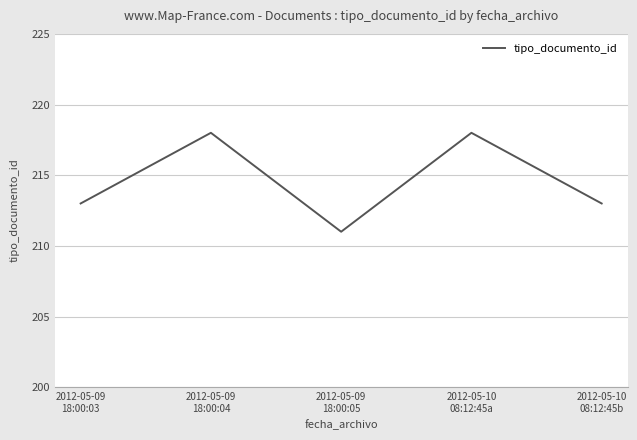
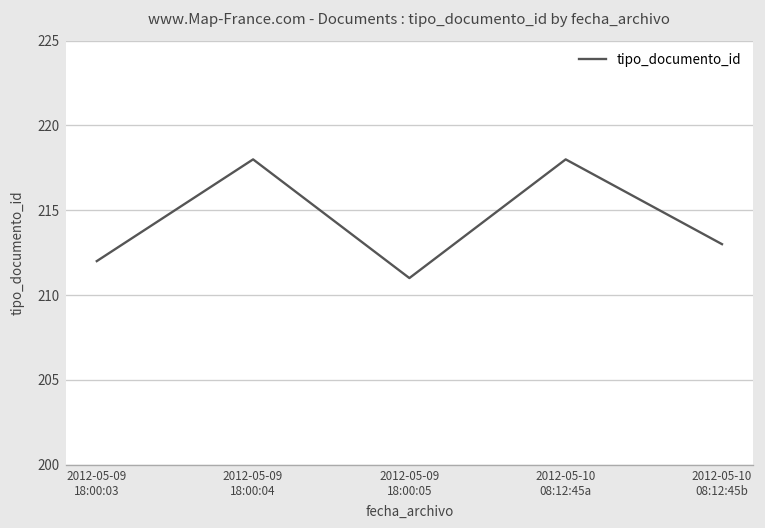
2012-05-09 18:00:03: 213 -> 212
